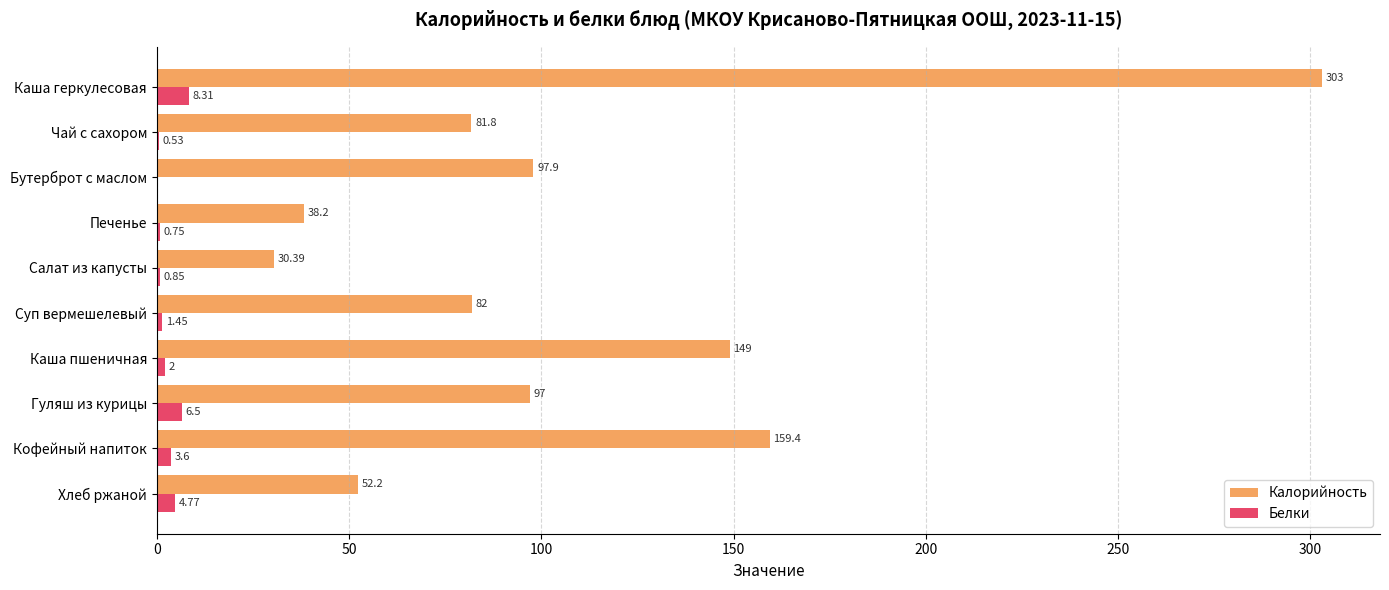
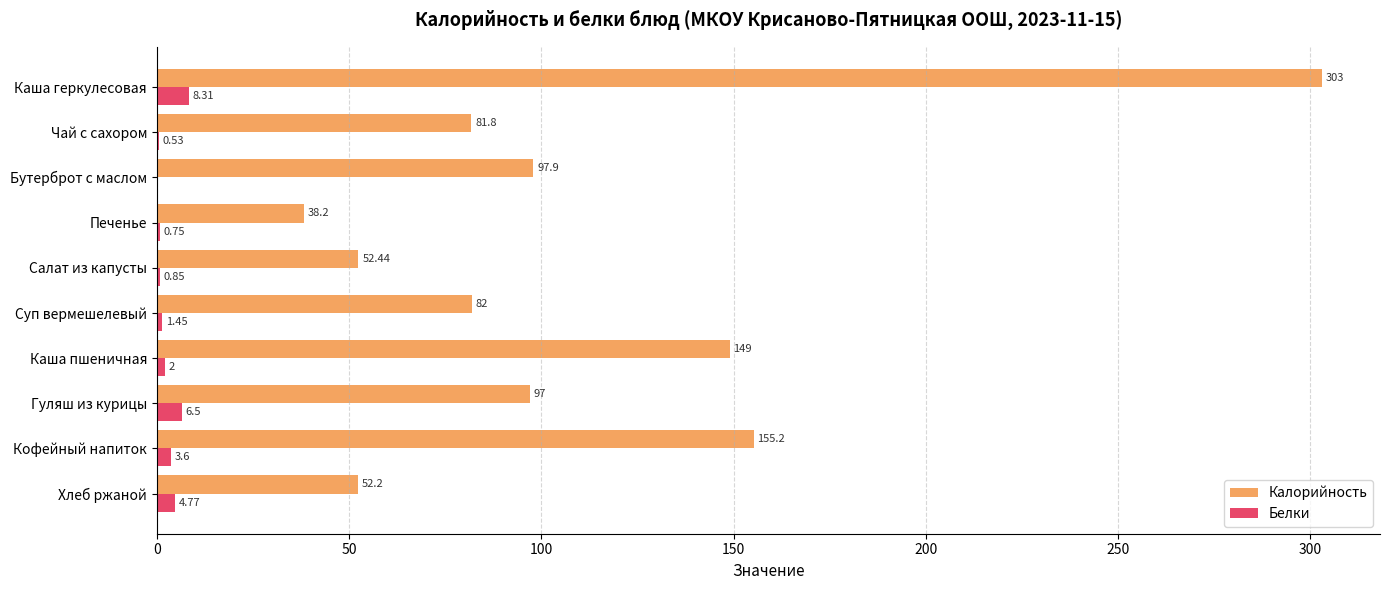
Калорийность, Салат из капусты: 30.39 -> 52.44
Калорийность, Кофейный напиток: 159.4 -> 155.2
